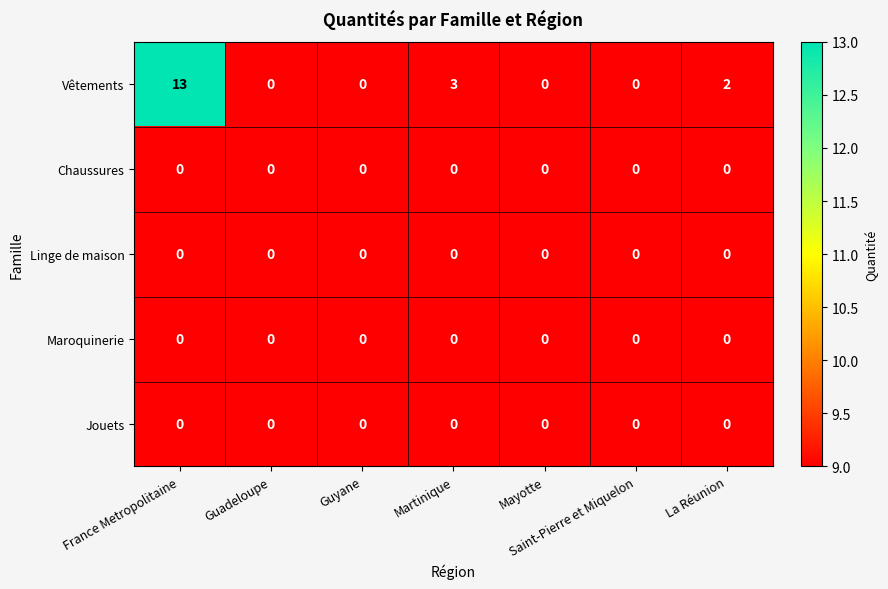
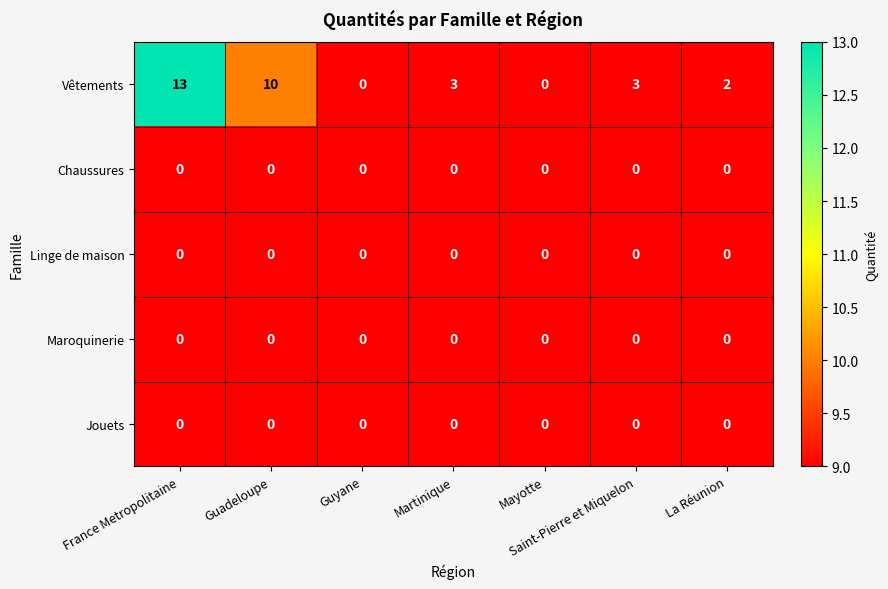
Vêtements, Guadeloupe: 0 -> 10
Vêtements, Saint-Pierre et Miquelon: 0 -> 3
